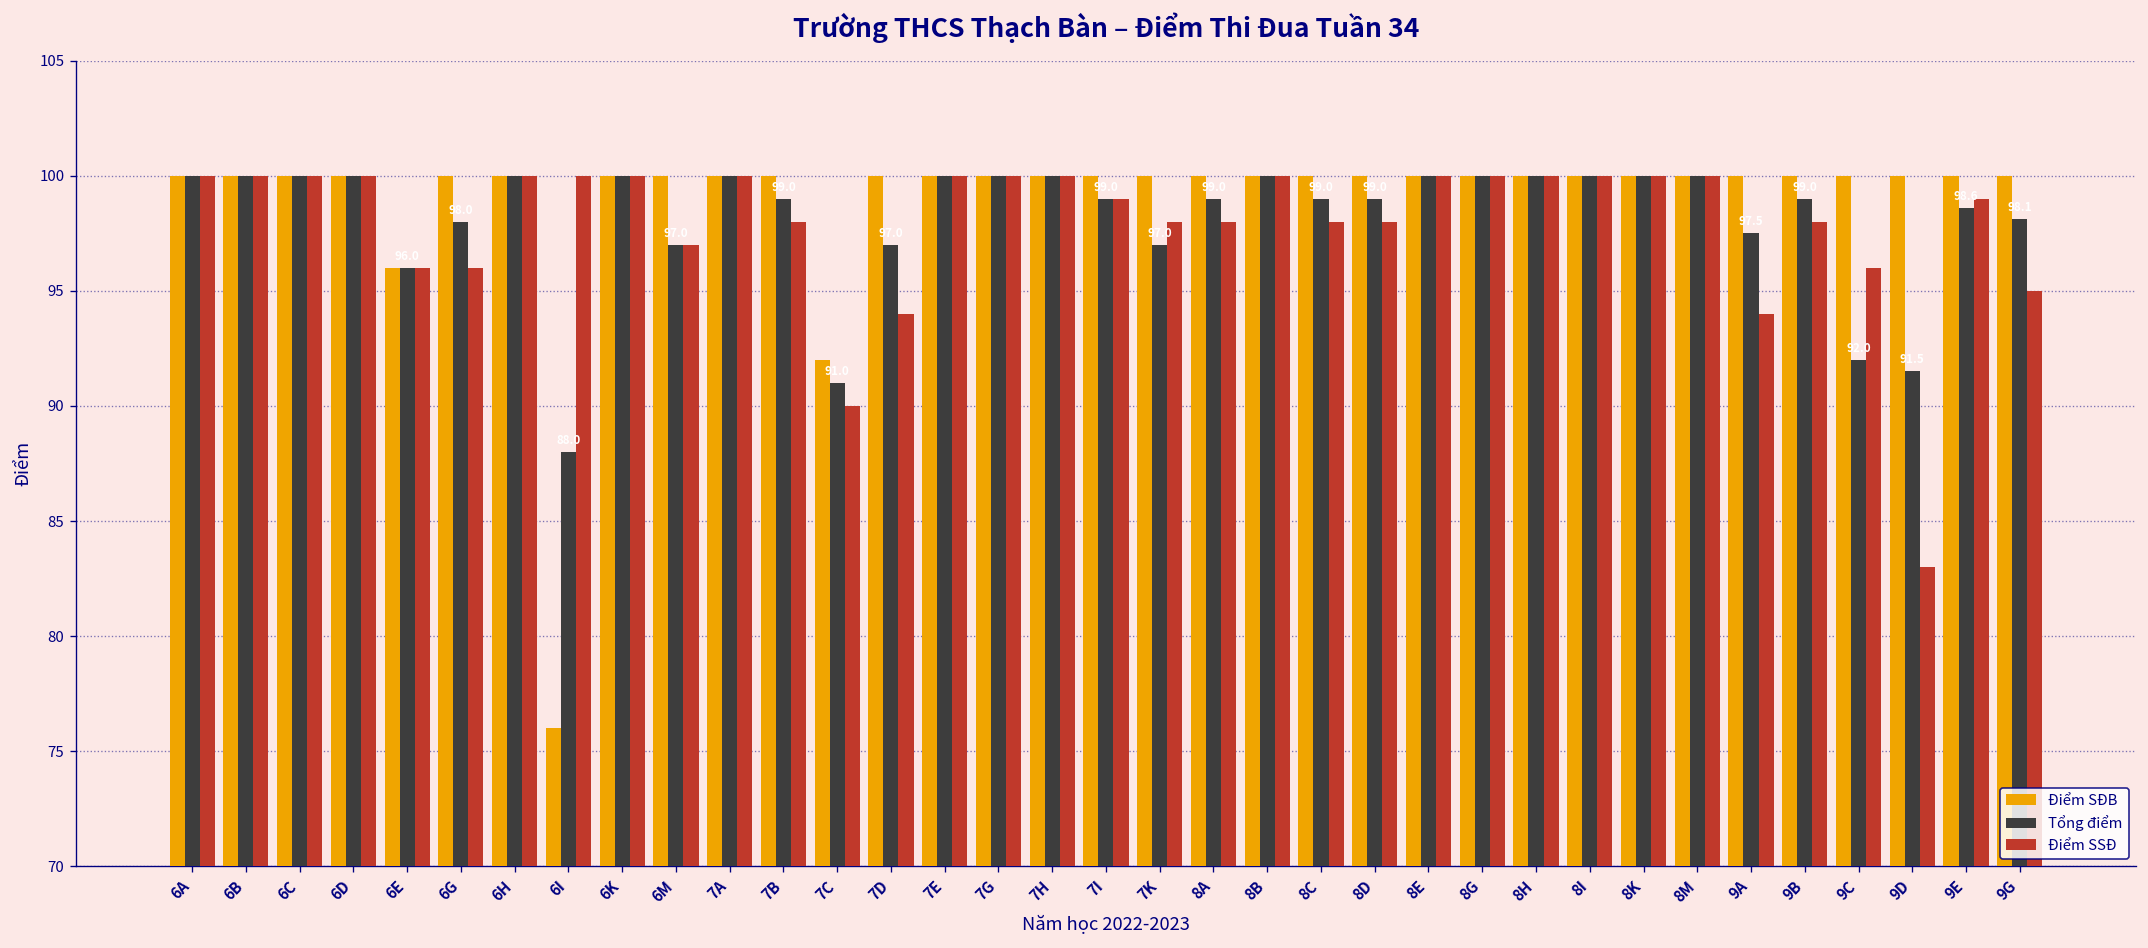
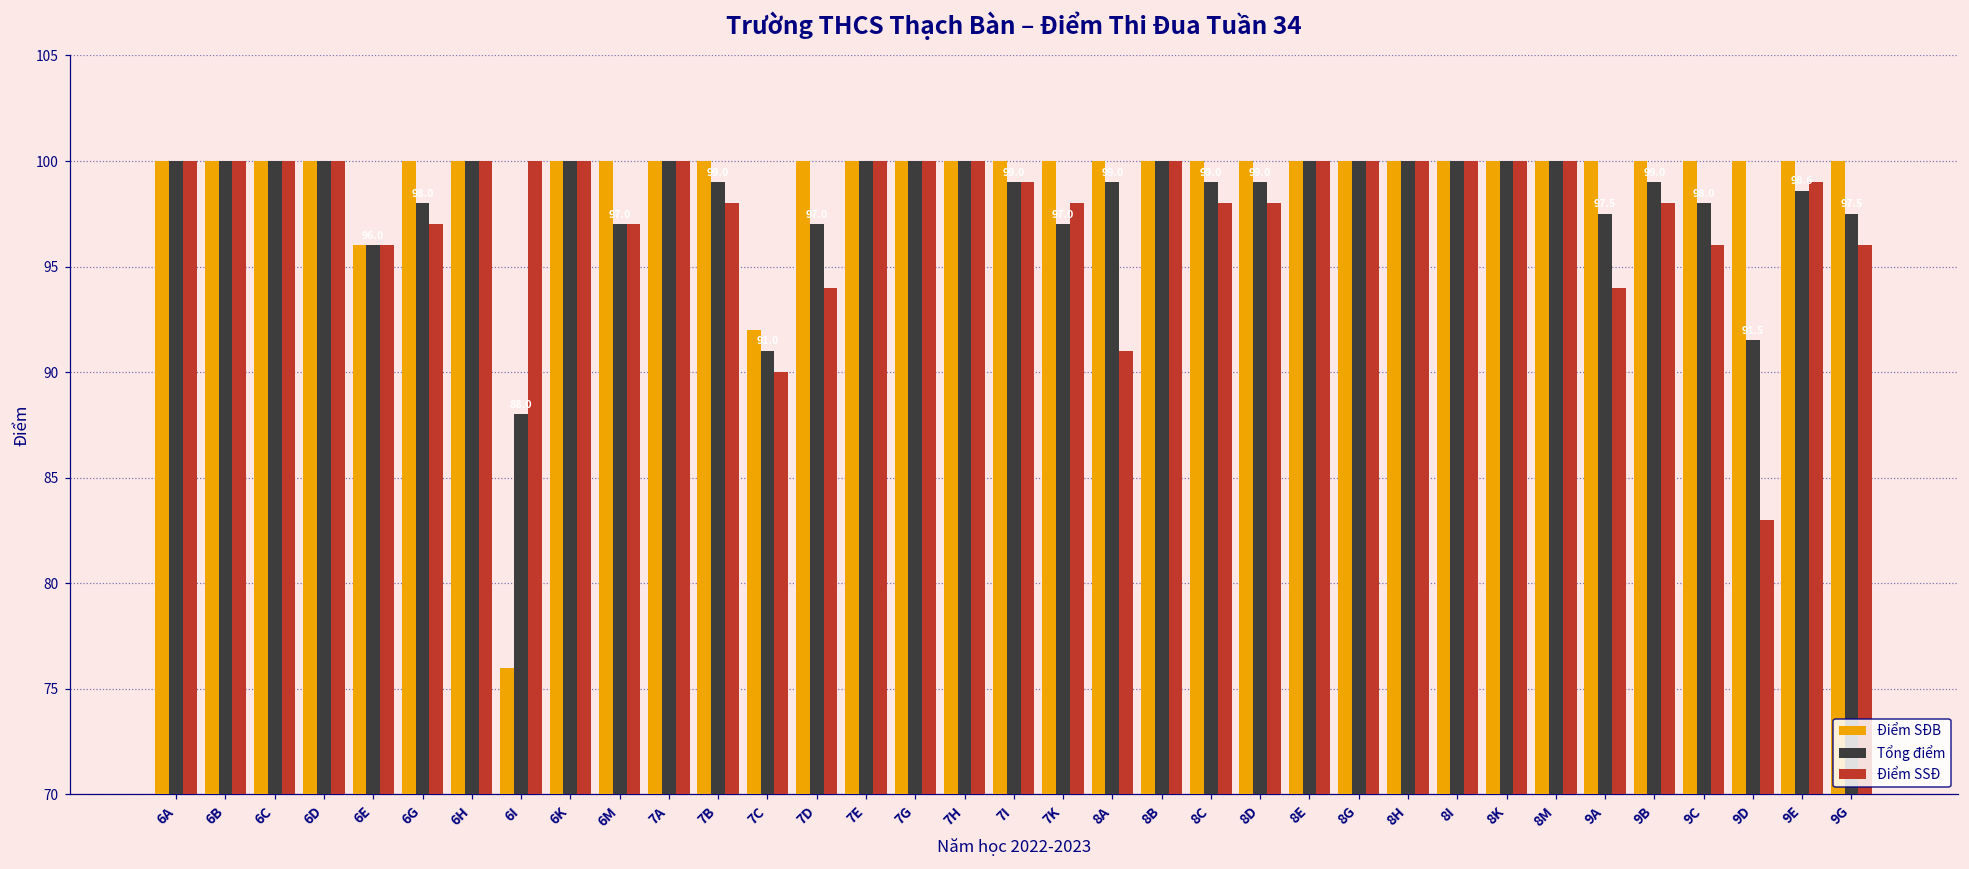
Điểm SSĐ, 6G: 96 -> 97
Điểm SSĐ, 8A: 98 -> 91
Tổng điểm, 9C: 92 -> 98
Tổng điểm, 9G: 98.1 -> 97.5
Điểm SSĐ, 9G: 95 -> 96
